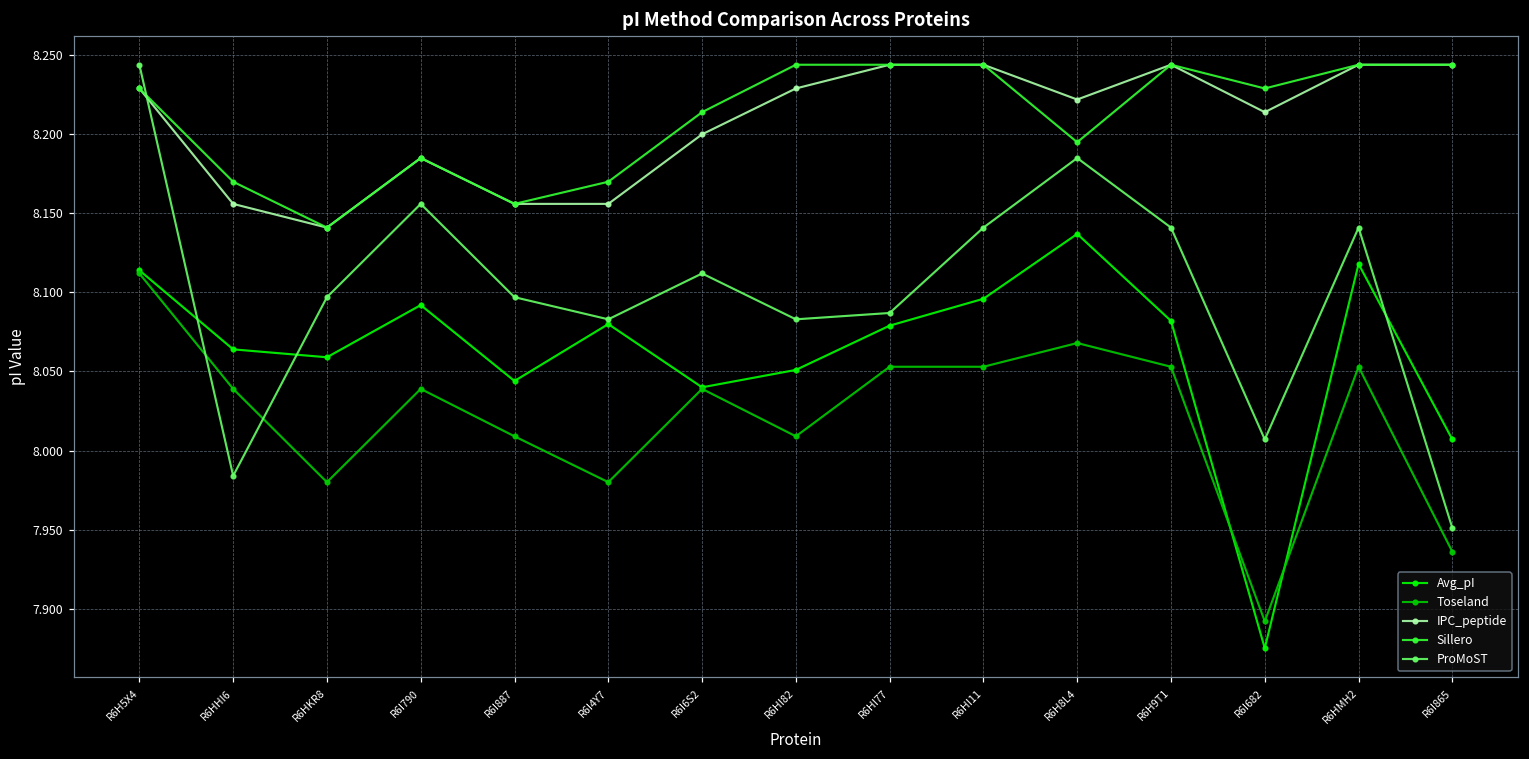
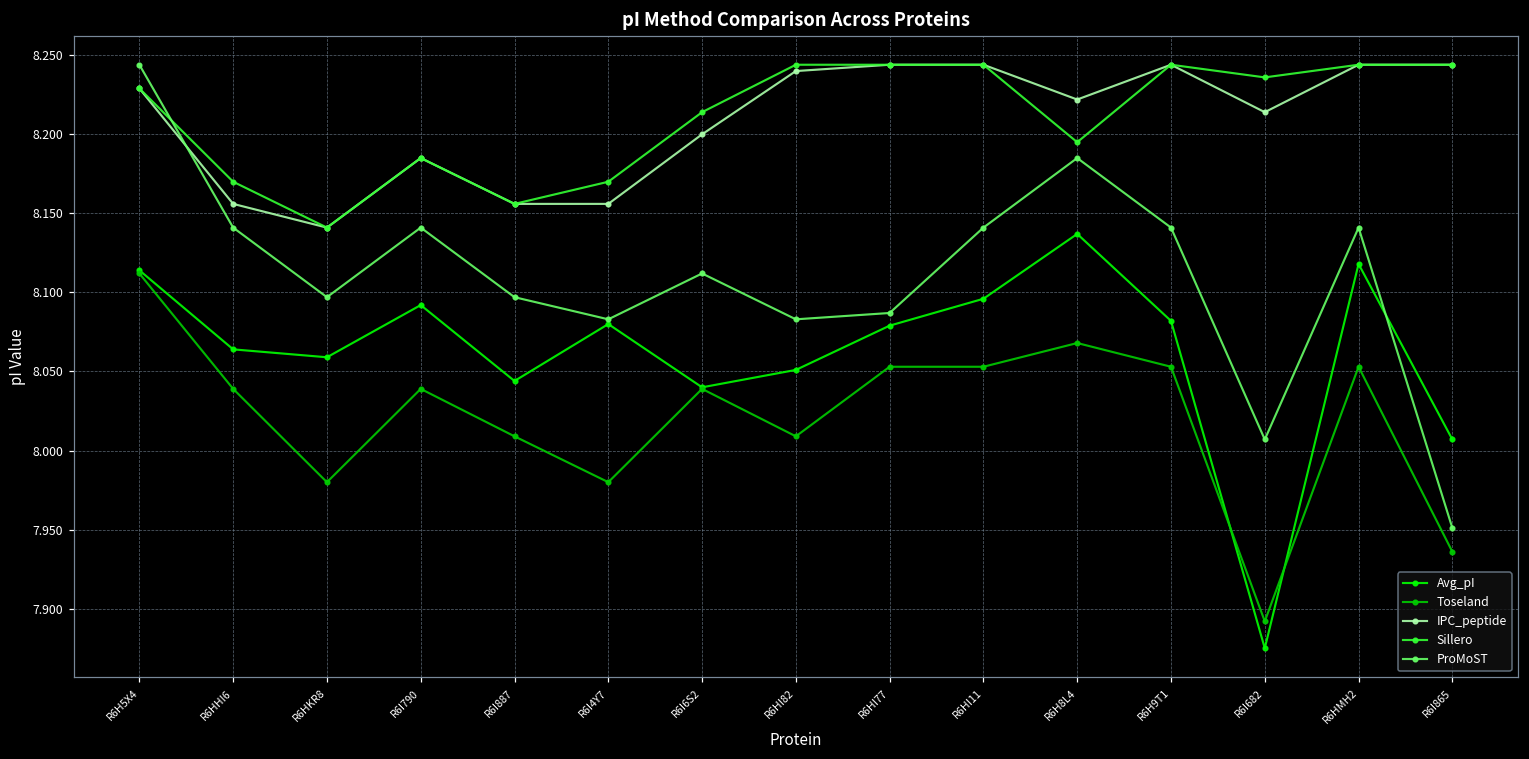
ProMoST, R6HHI6: 7.984 -> 8.141
ProMoST, R6I790: 8.156 -> 8.141
IPC_peptide, R6HI82: 8.229 -> 8.240
Sillero, R6I682: 8.229 -> 8.236
